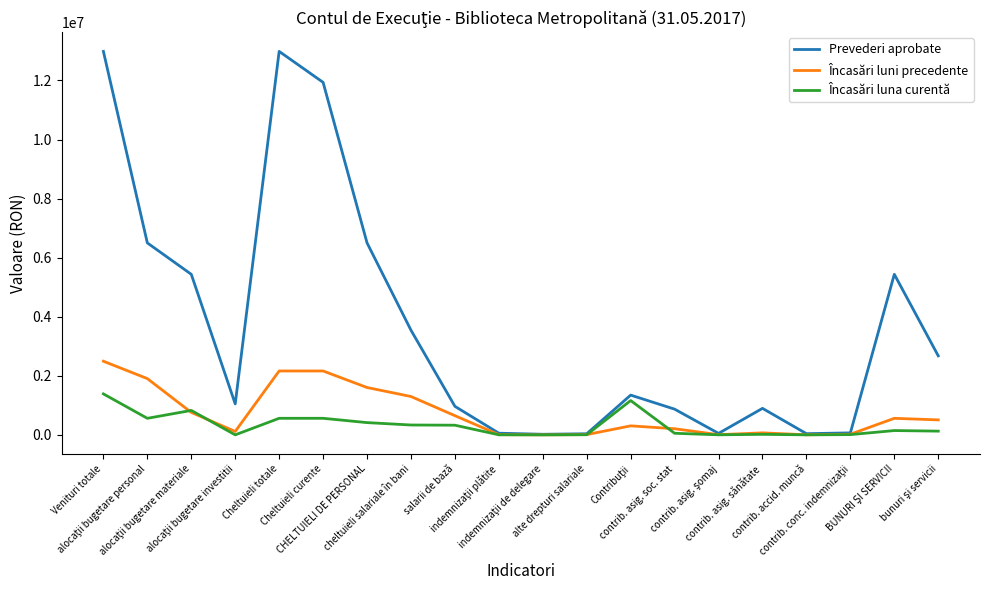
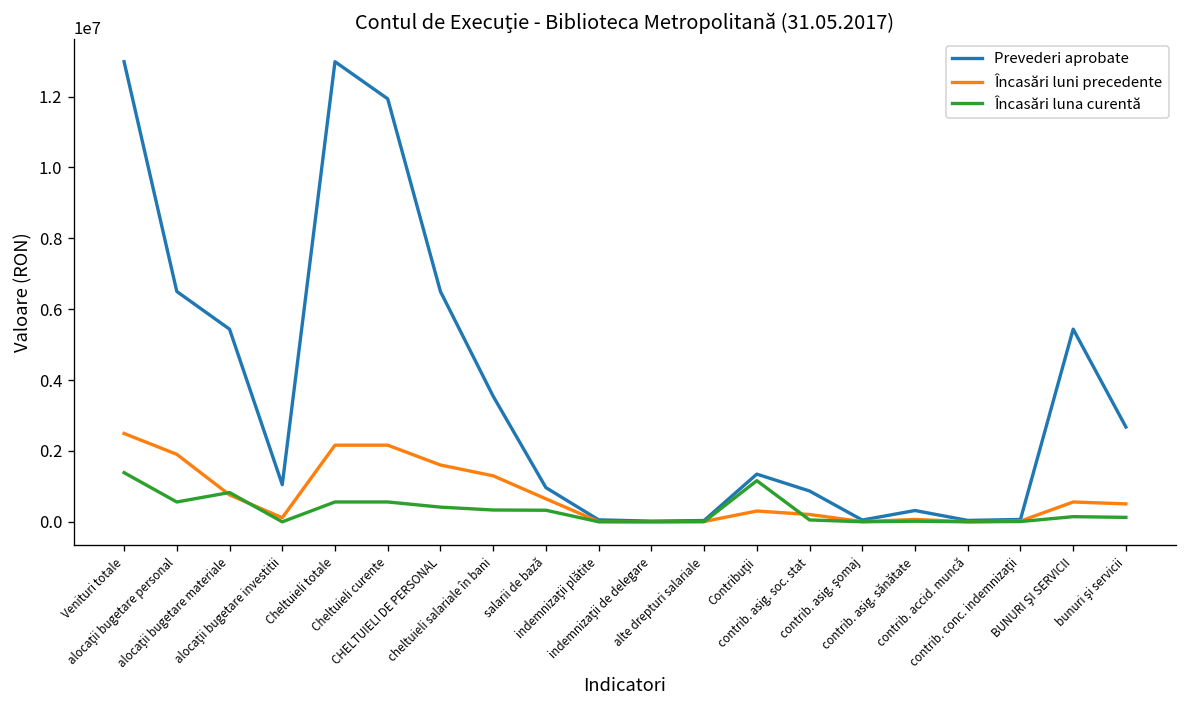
Prevederi aprobate, contrib. asig. sănătate: 900000 -> 300000
